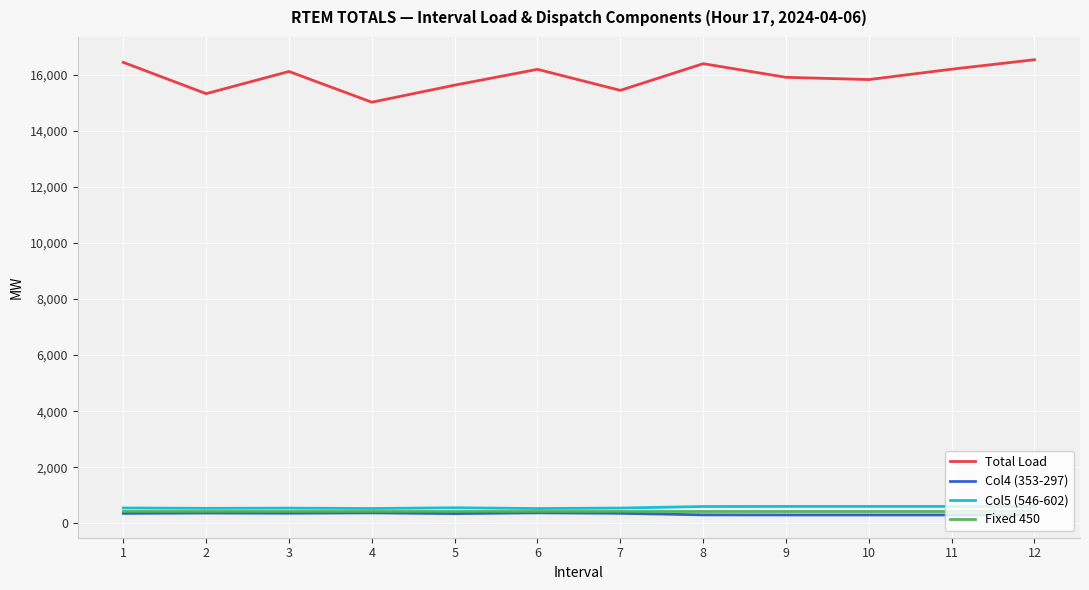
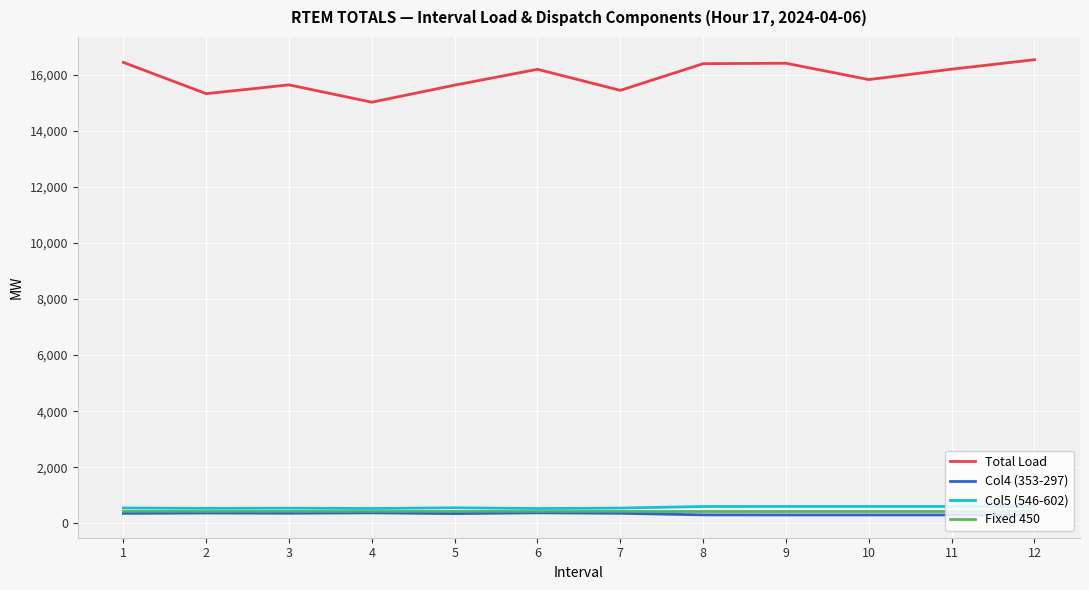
Total Load, 3: 16,100 -> 15,600
Total Load, 9: 15,900 -> 16,400
